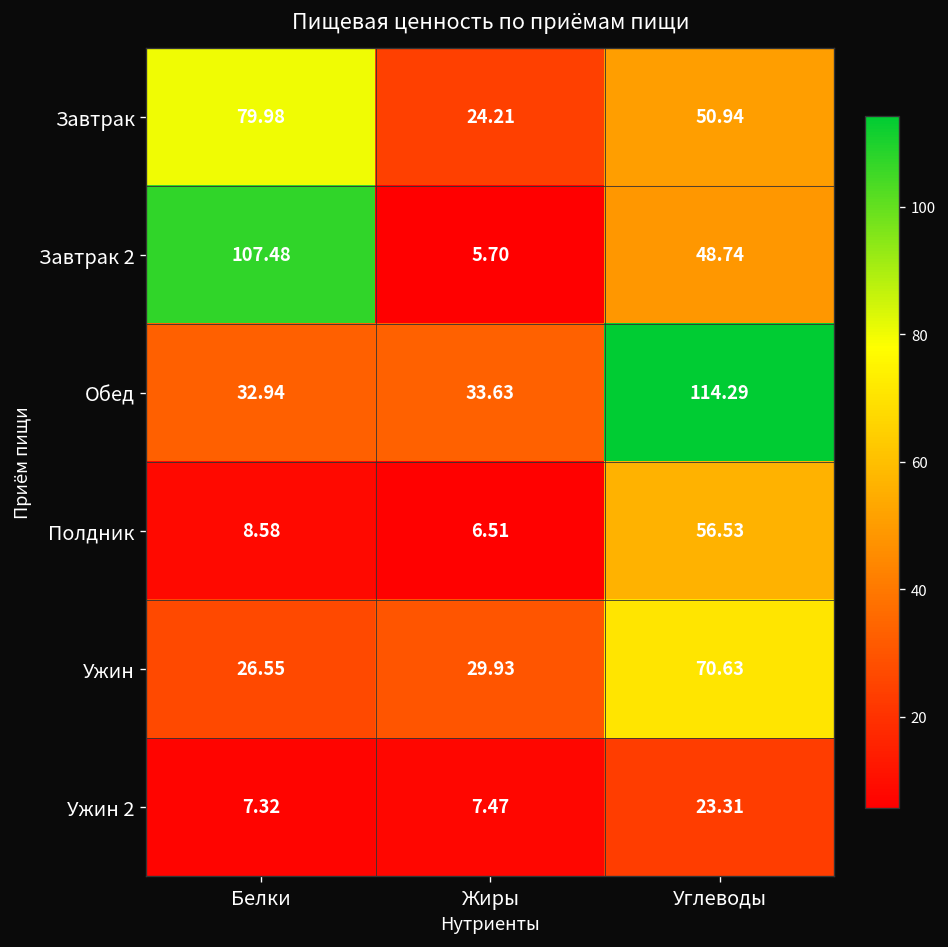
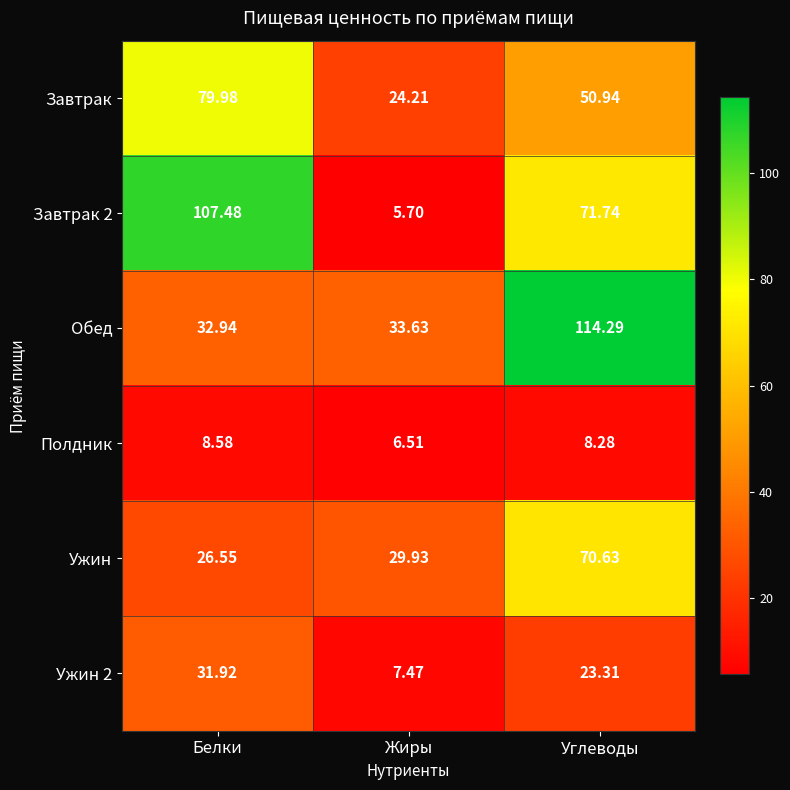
Завтрак 2, Углеводы: 48.74 -> 71.74
Полдник, Углеводы: 56.53 -> 8.28
Ужин 2, Белки: 7.32 -> 31.92
